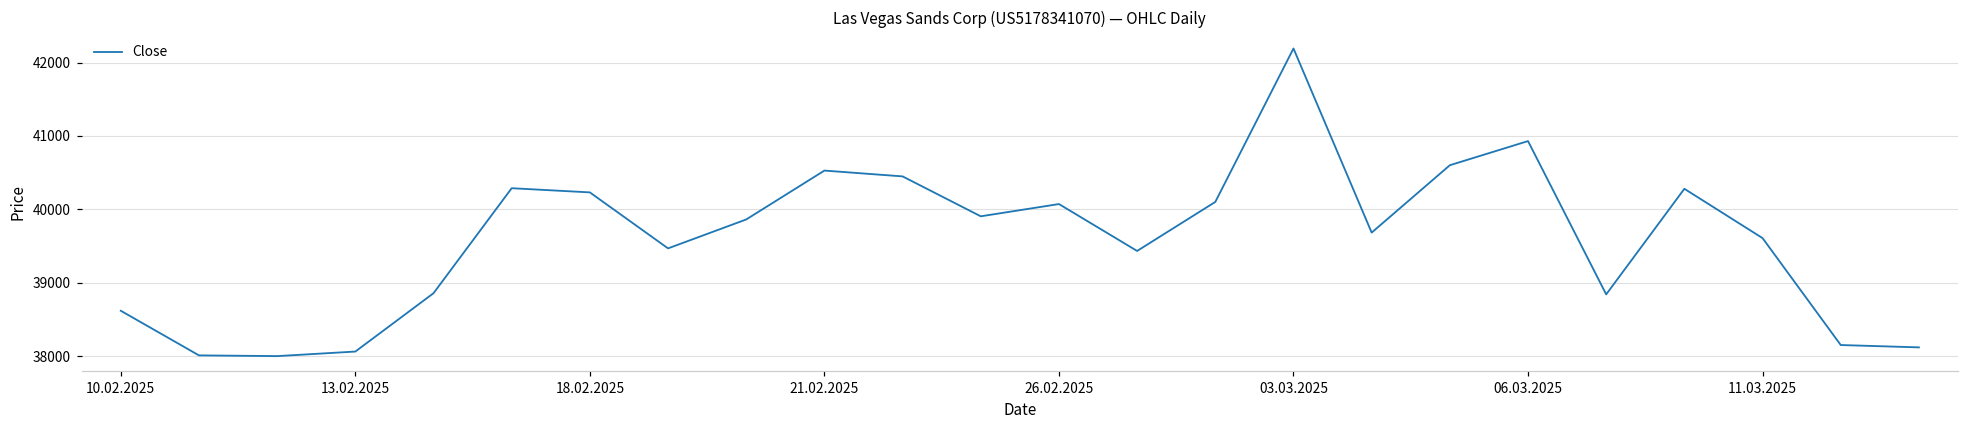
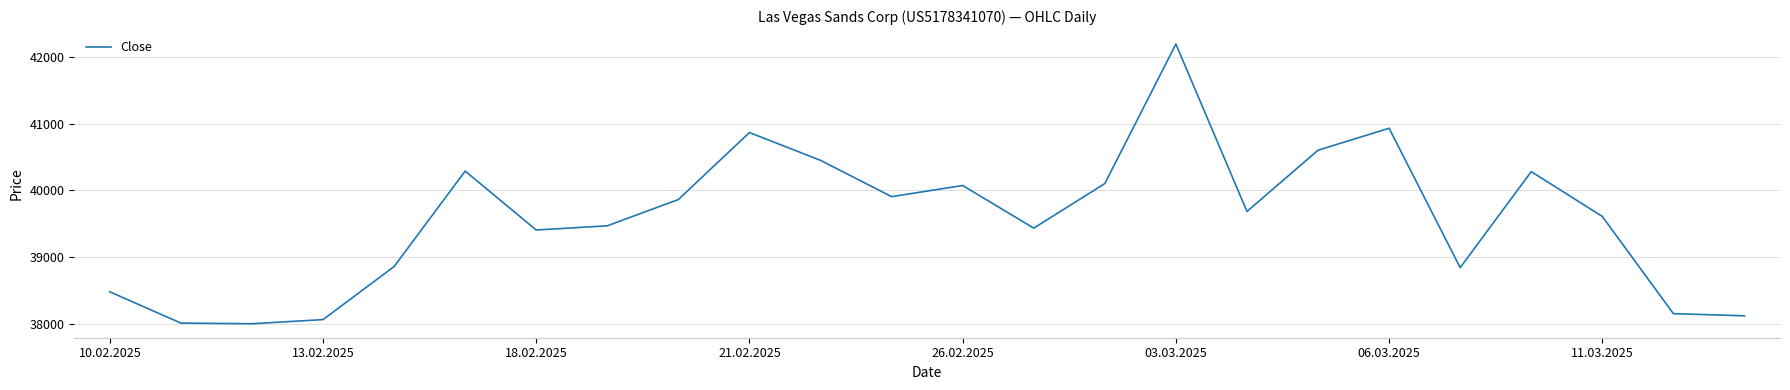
10.02.2025: 38600 -> 38500
18.02.2025: 40200 -> 39400
21.02.2025: 40500 -> 40900
